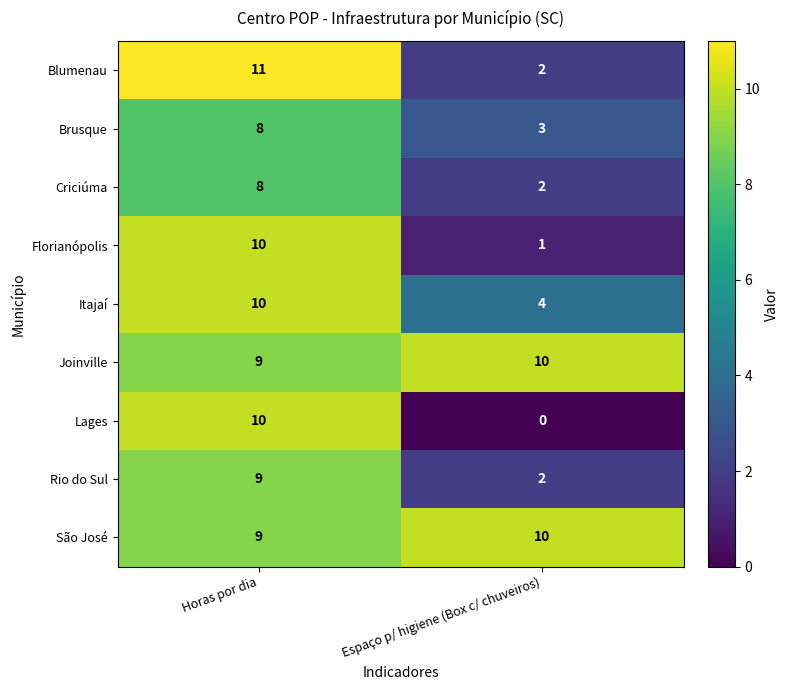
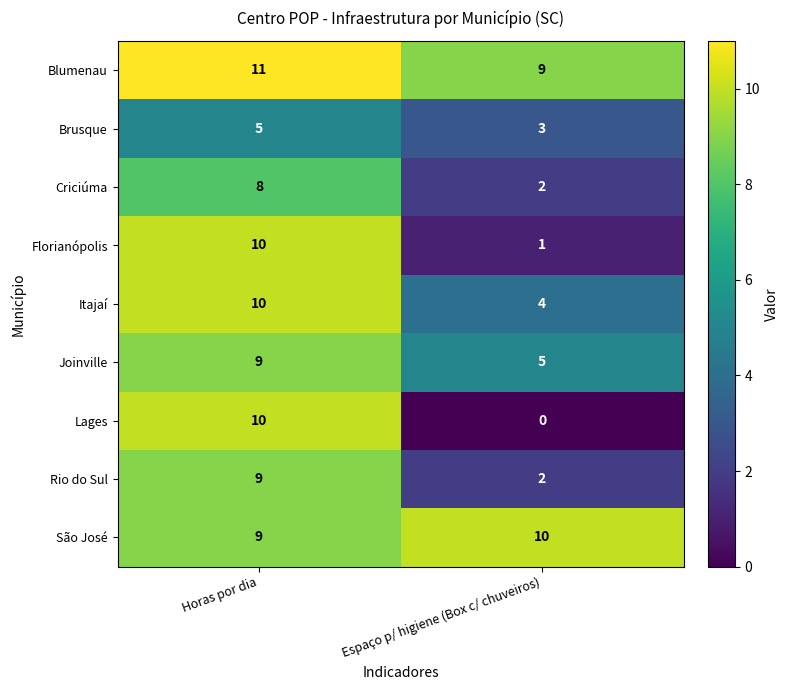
Blumenau, Espaço p/ higiene (Box c/ chuveiros): 2 -> 9
Brusque, Horas por dia: 8 -> 5
Joinville, Espaço p/ higiene (Box c/ chuveiros): 10 -> 5
